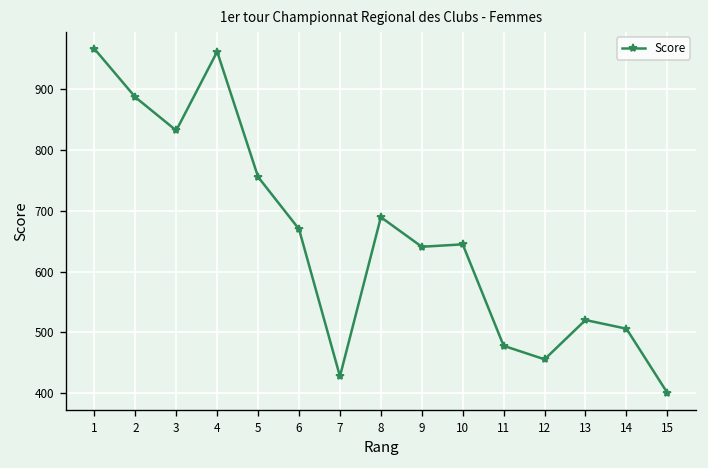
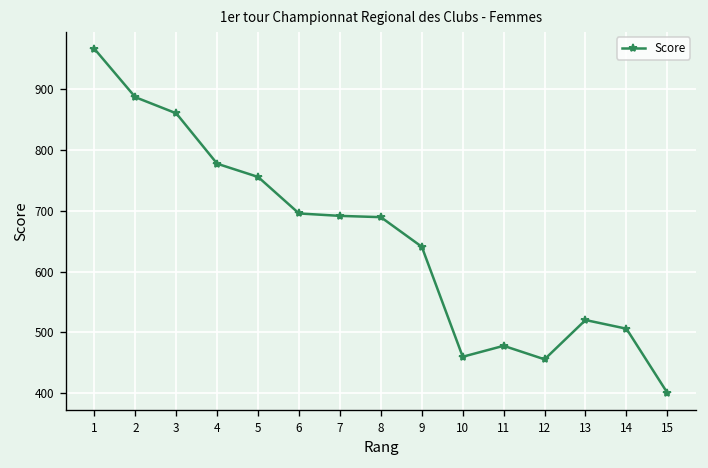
3: 830 -> 860
4: 960 -> 780
6: 670 -> 700
7: 430 -> 690
10: 640 -> 460
